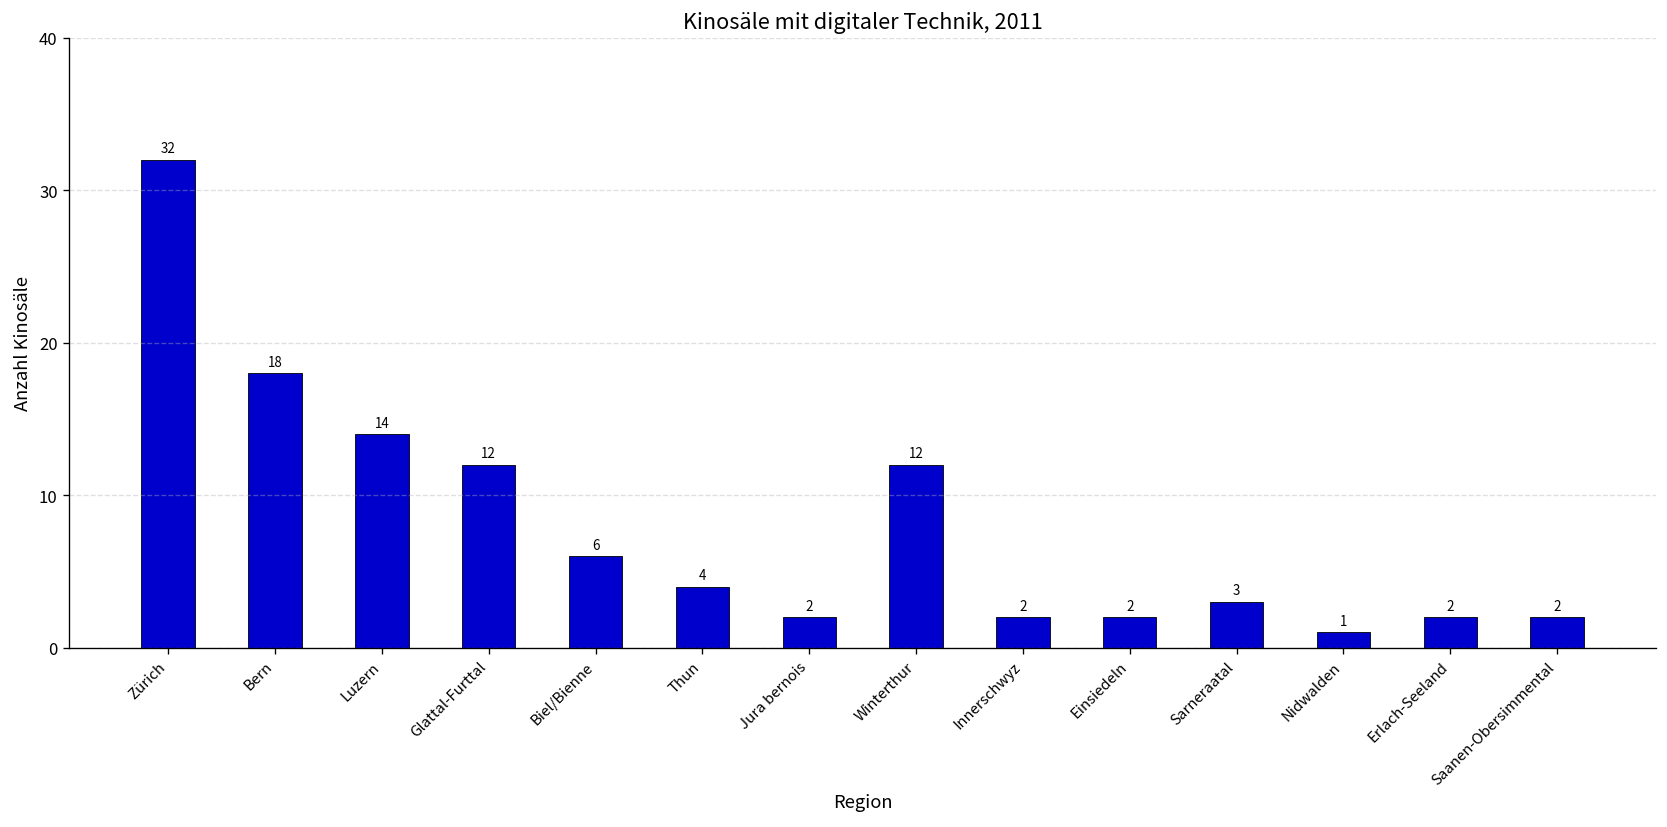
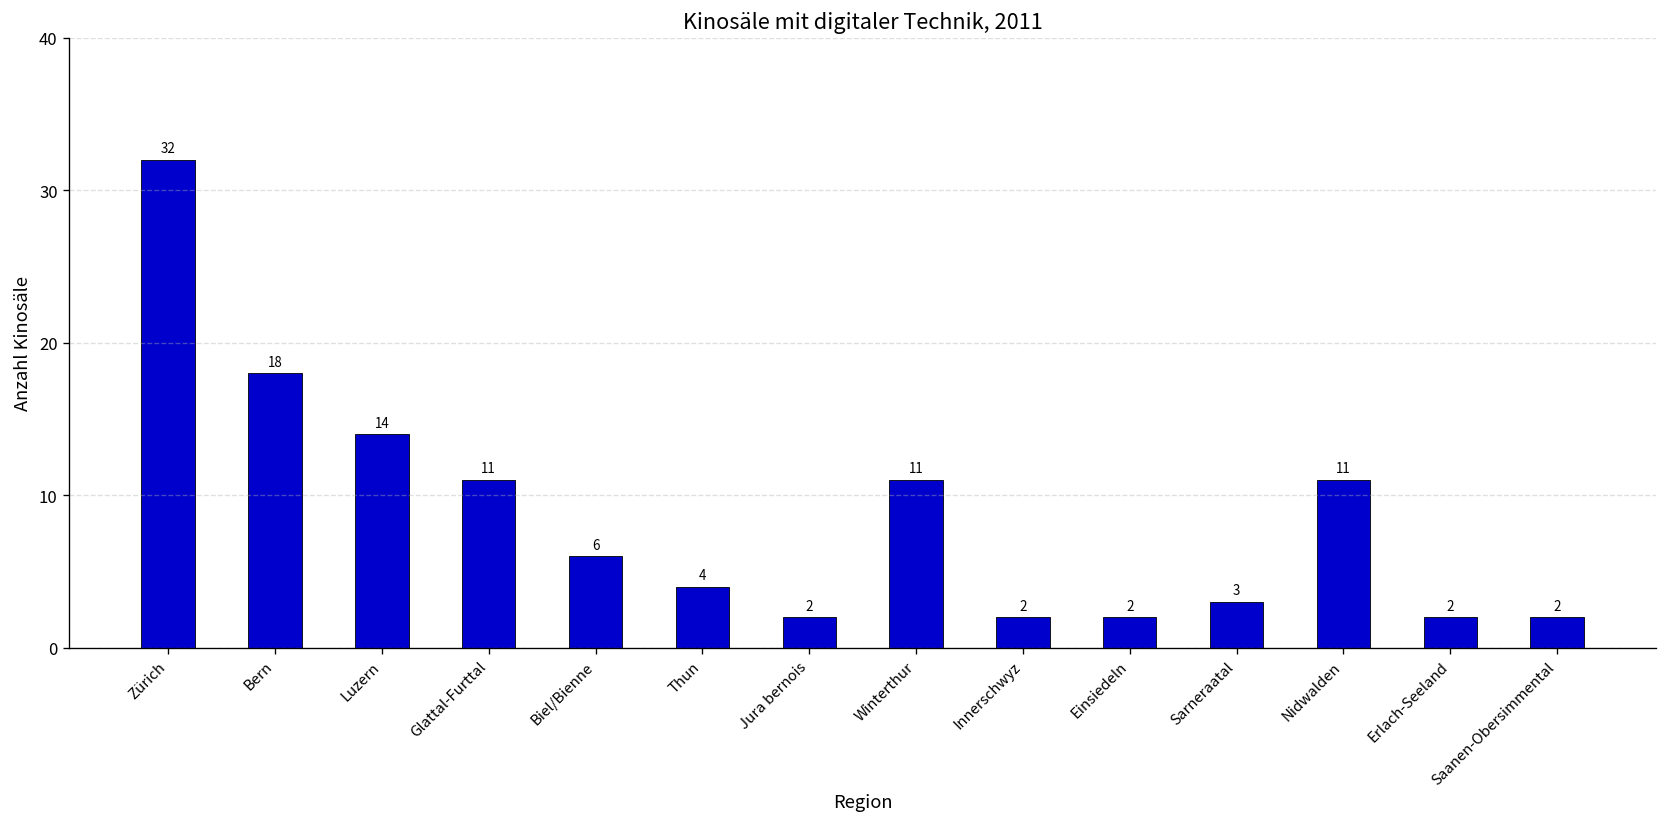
Glattal-Furttal: 12 -> 11
Winterthur: 12 -> 11
Nidwalden: 1 -> 11
